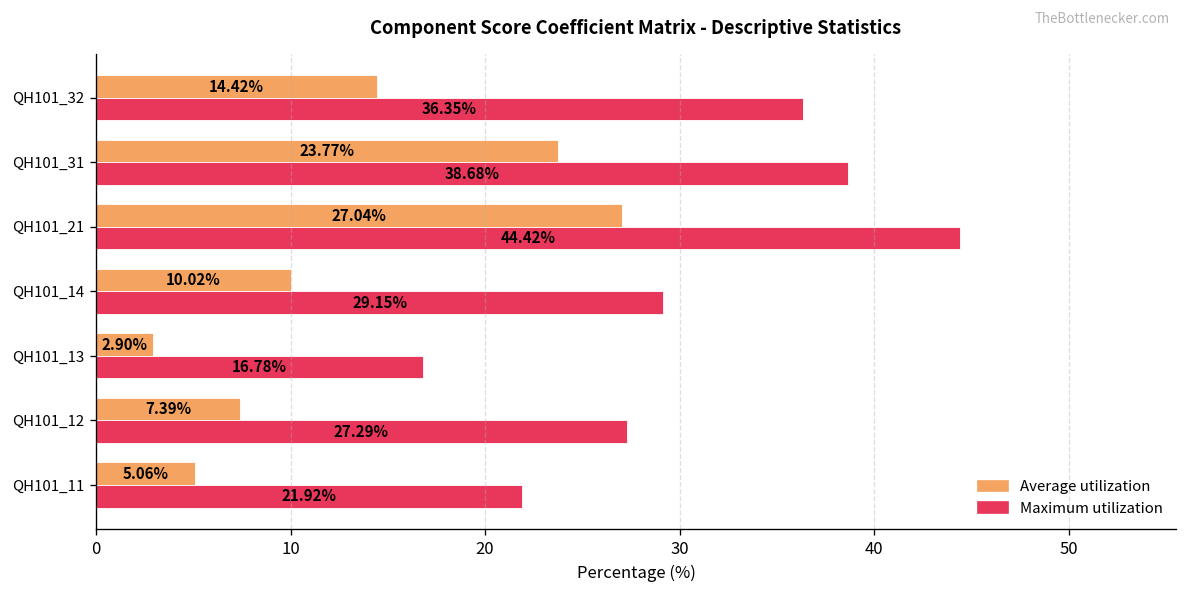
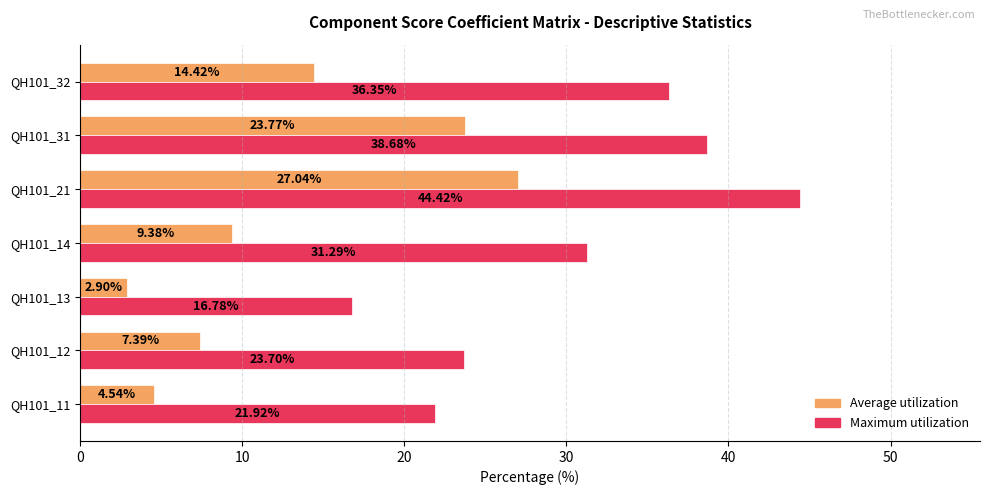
Average utilization, QH101_14: 10.02% -> 9.38%
Maximum utilization, QH101_14: 29.15% -> 31.29%
Maximum utilization, QH101_12: 27.29% -> 23.70%
Average utilization, QH101_11: 5.06% -> 4.54%
